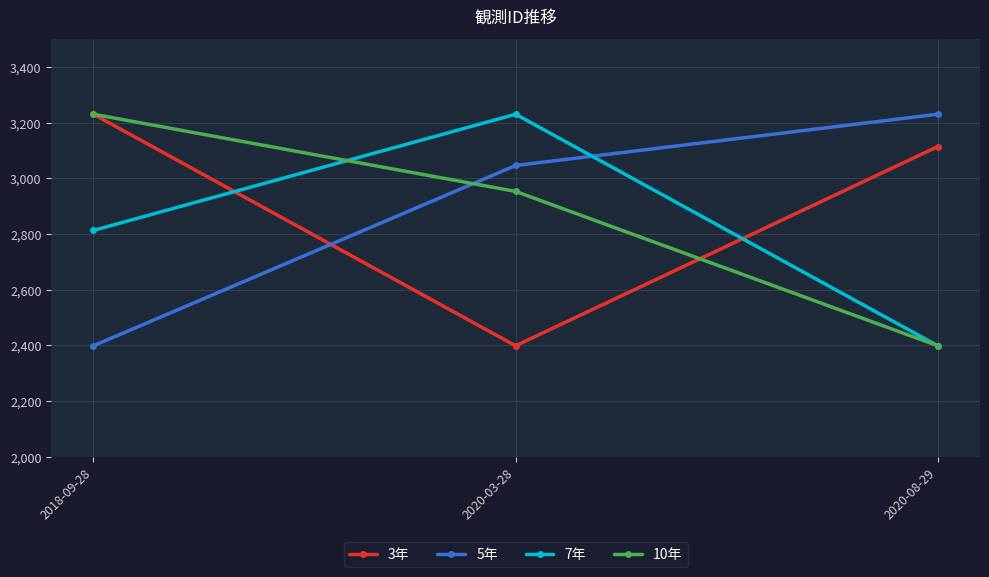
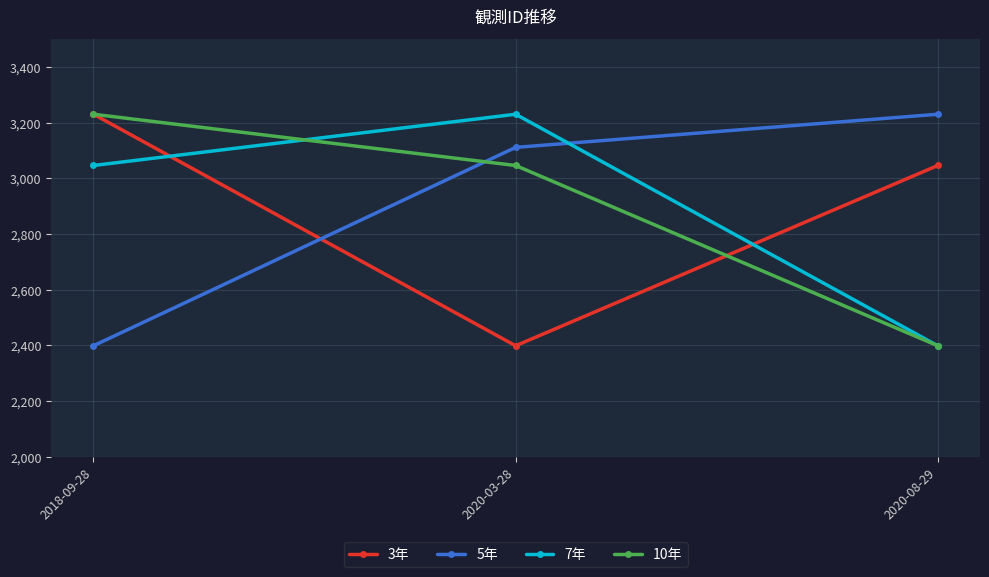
7年, 2018-09-28: 2,810 -> 3,050
5年, 2020-03-28: 3,050 -> 3,110
10年, 2020-03-28: 2,950 -> 3,050
3年, 2020-08-29: 3,110 -> 3,050
